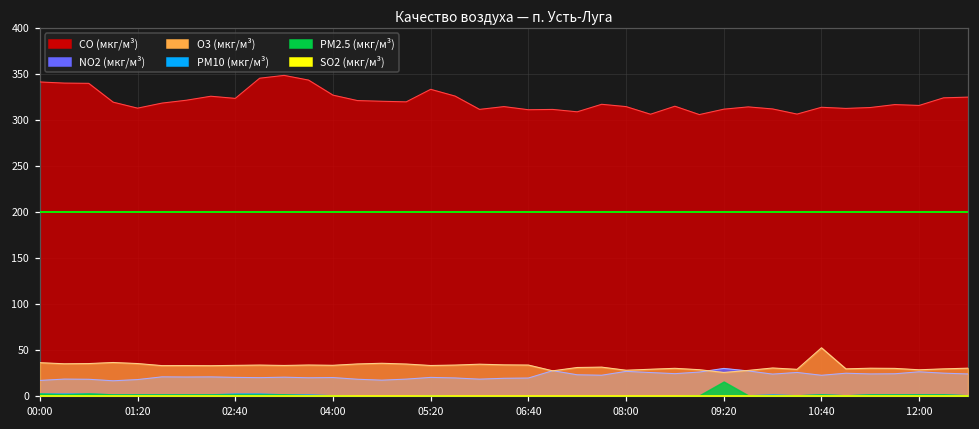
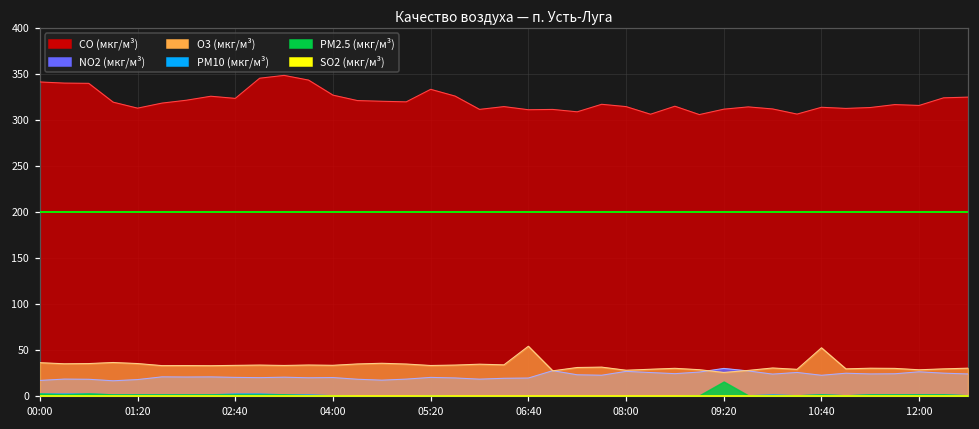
O3 (мкг/м³), 06:40: 30 -> 50
